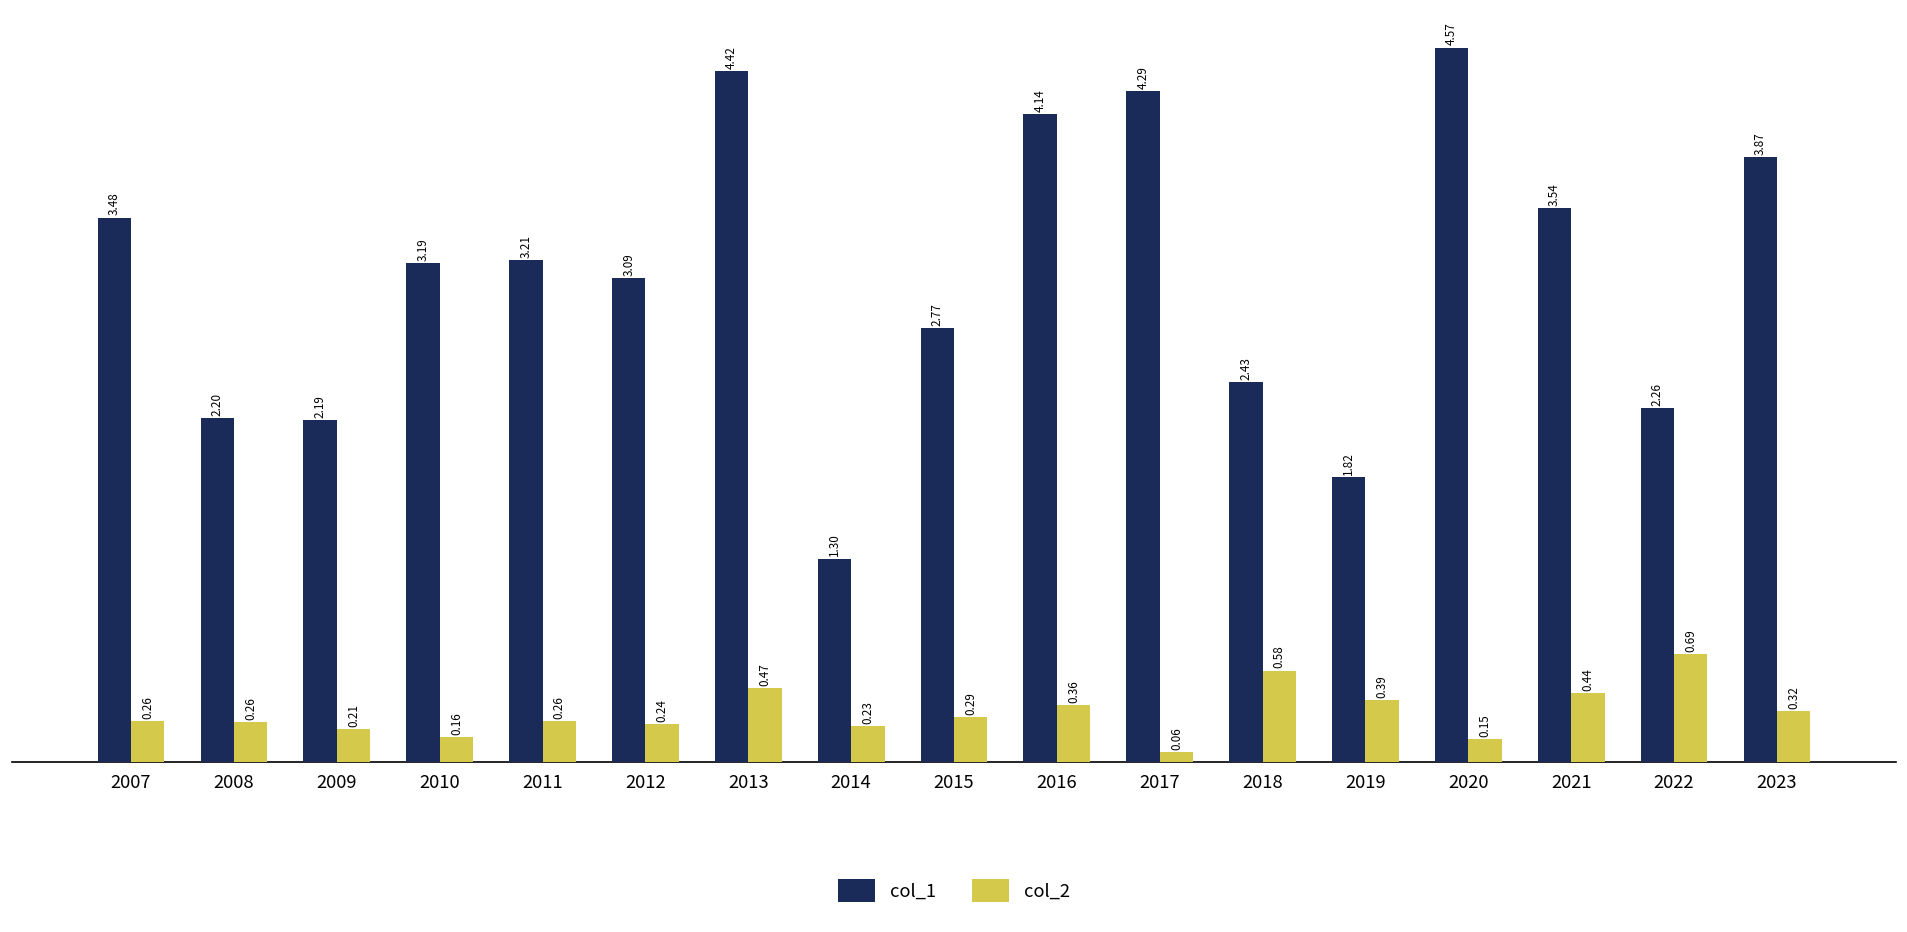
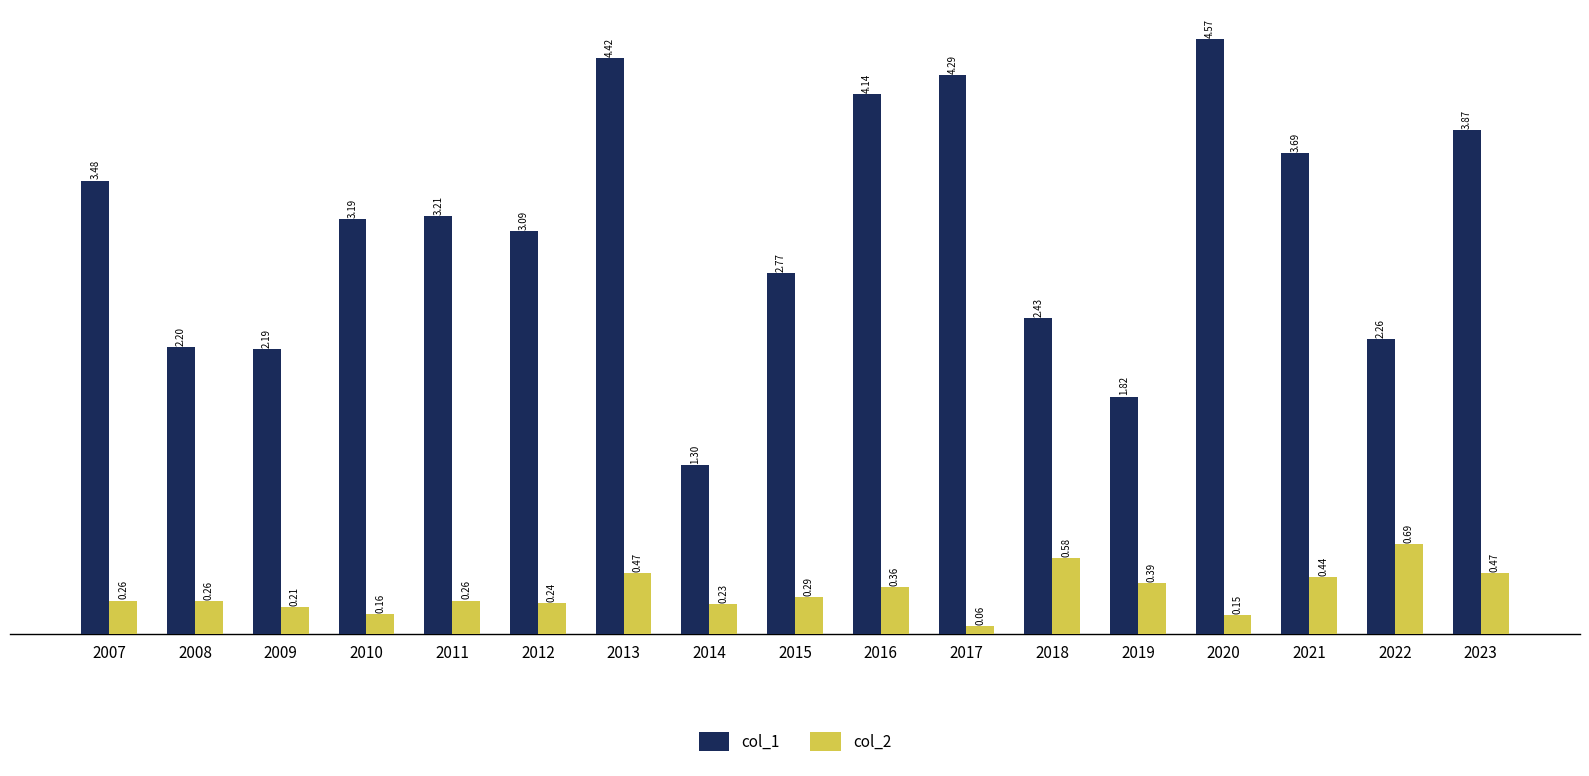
col_1, 2021: 3.54 -> 3.69
col_2, 2023: 0.32 -> 0.47
